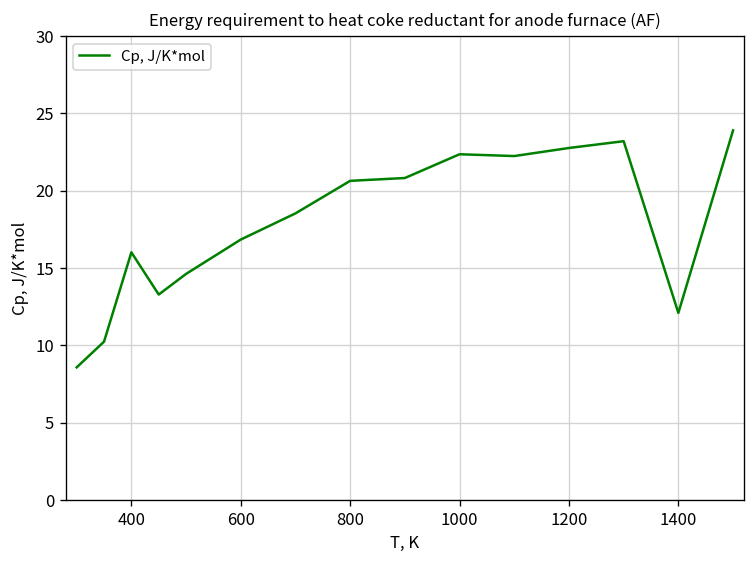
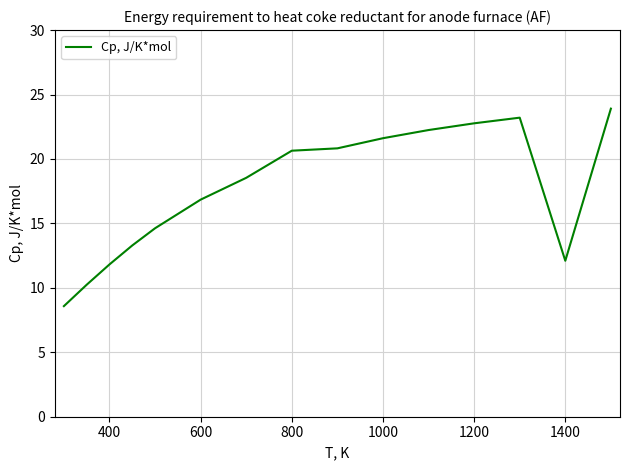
400: 16.0 -> 11.8
1000: 22.4 -> 21.6
